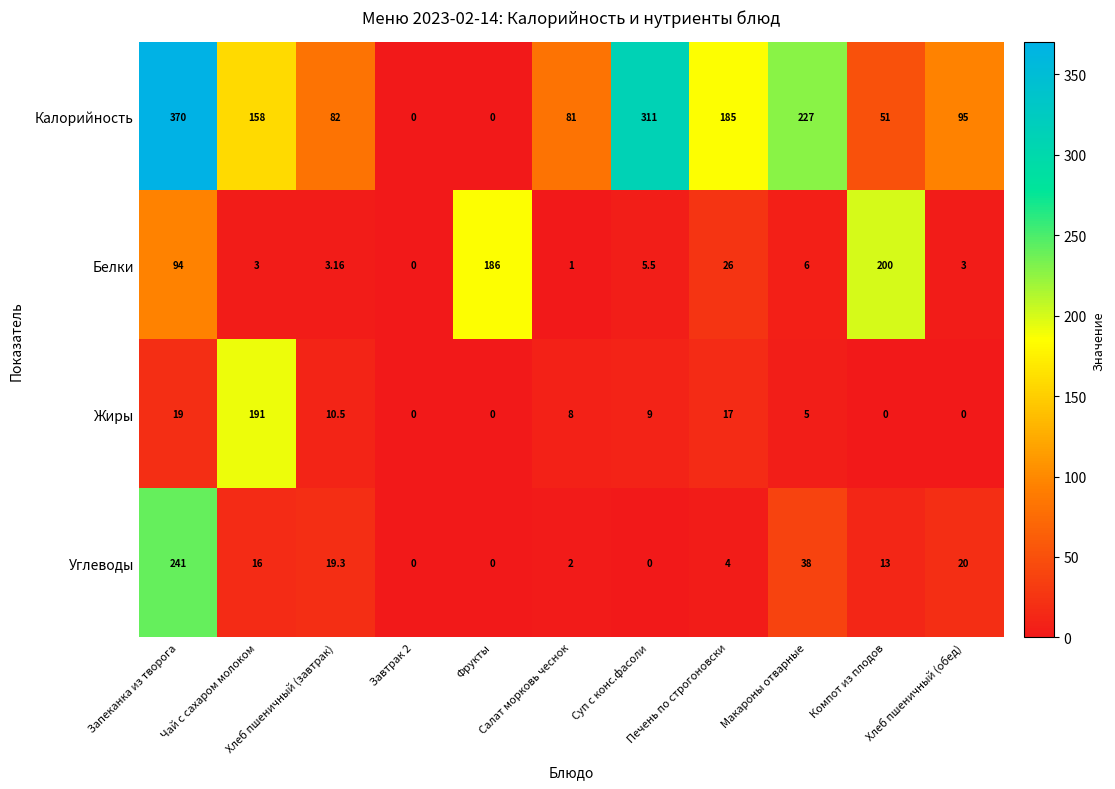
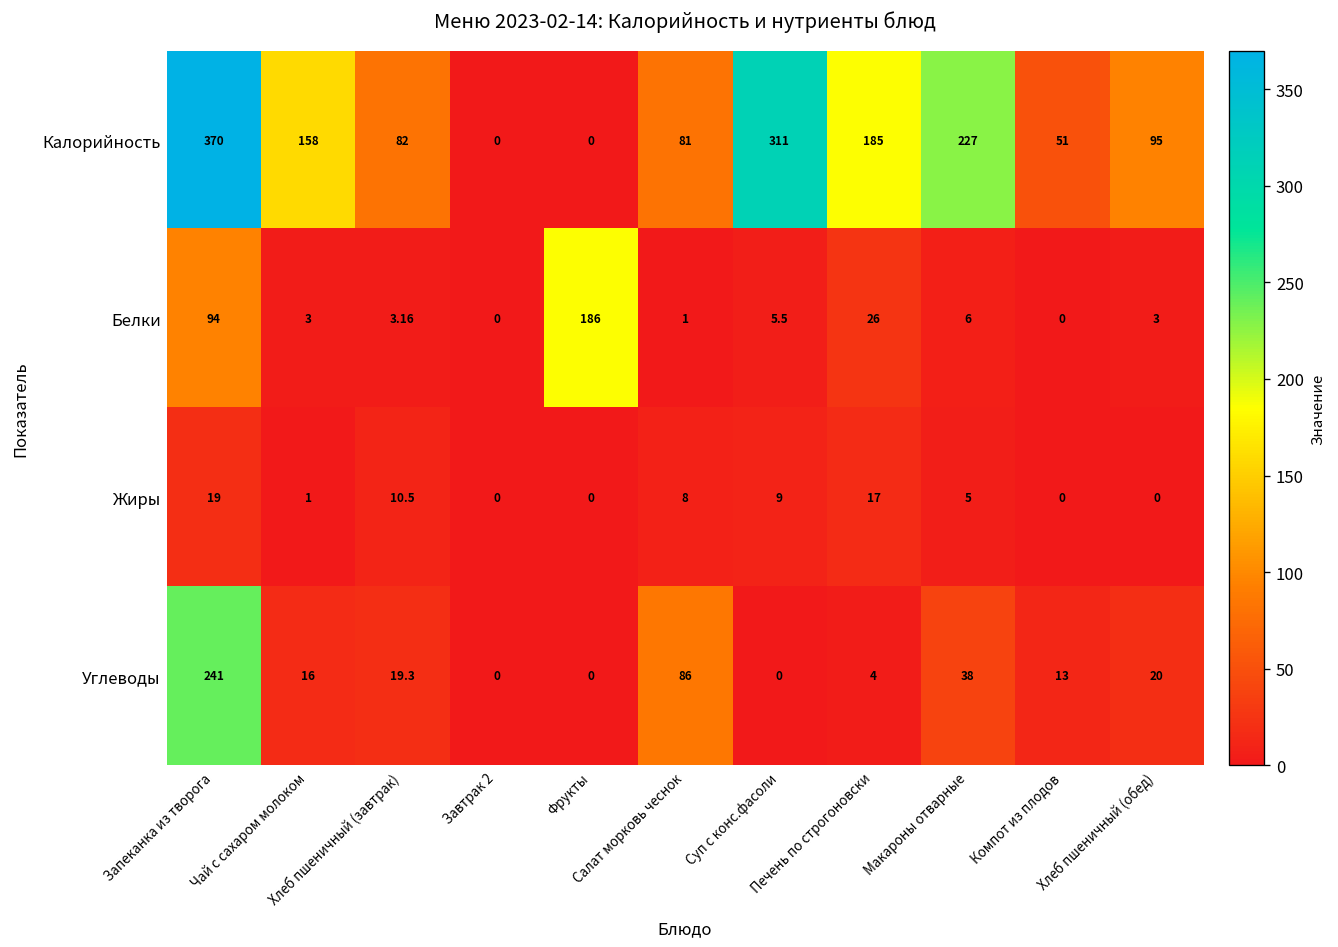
Белки, Компот из плодов: 200 -> 0
Жиры, Чай с сахаром молоком: 191 -> 1
Углеводы, Салат морковь чеснок: 2 -> 86
